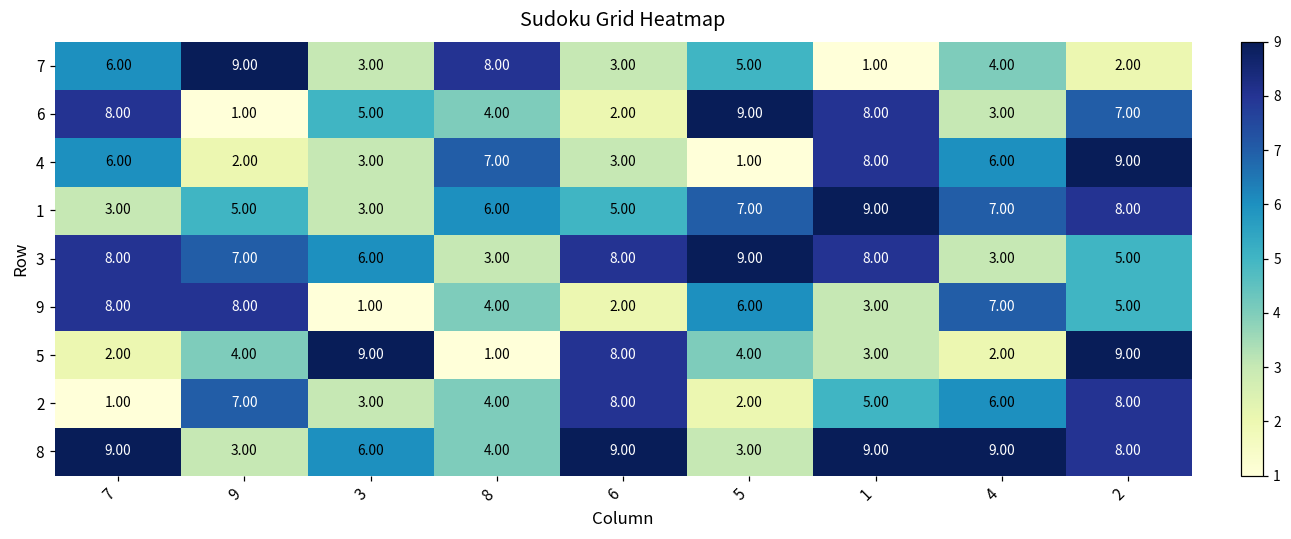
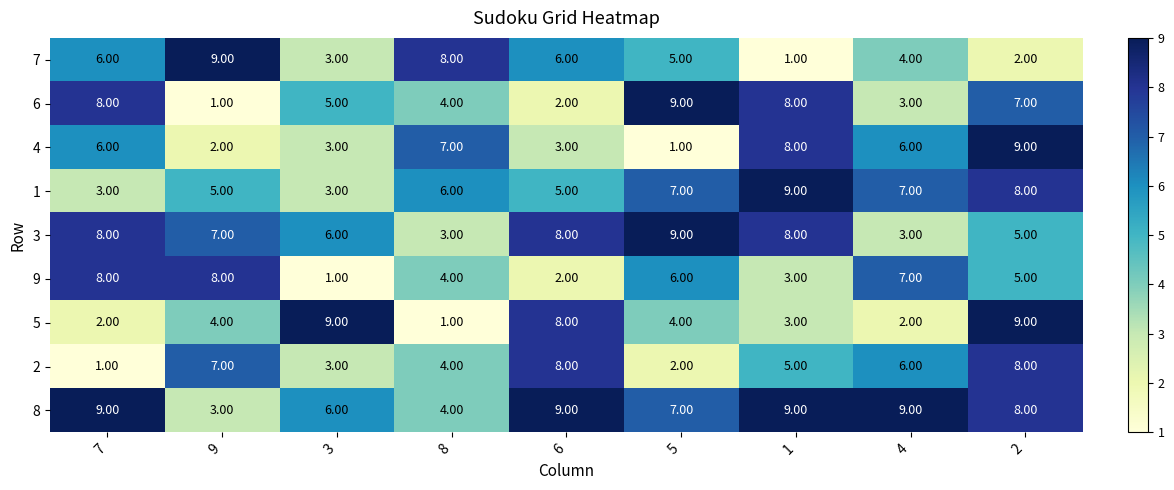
7, 6: 3.00 -> 6.00
8, 5: 3.00 -> 7.00
